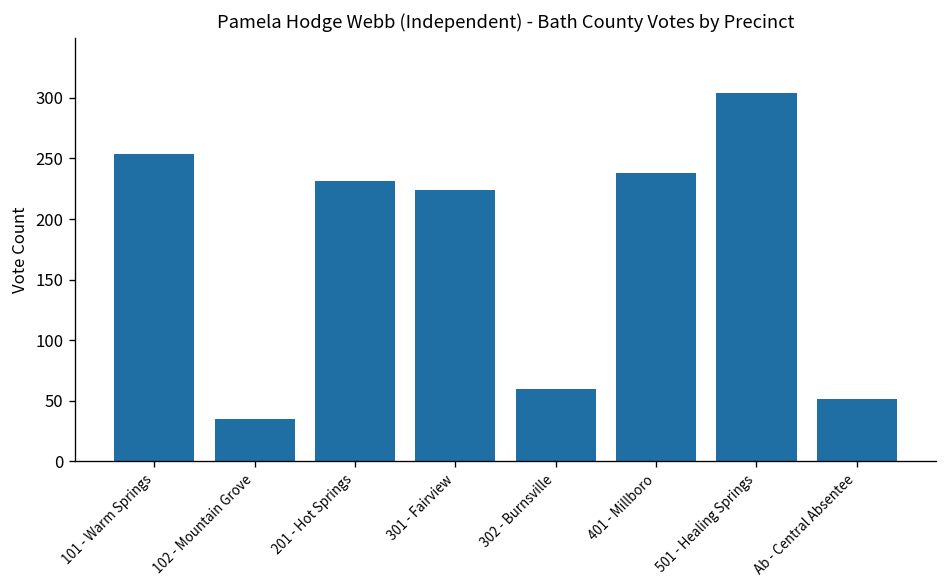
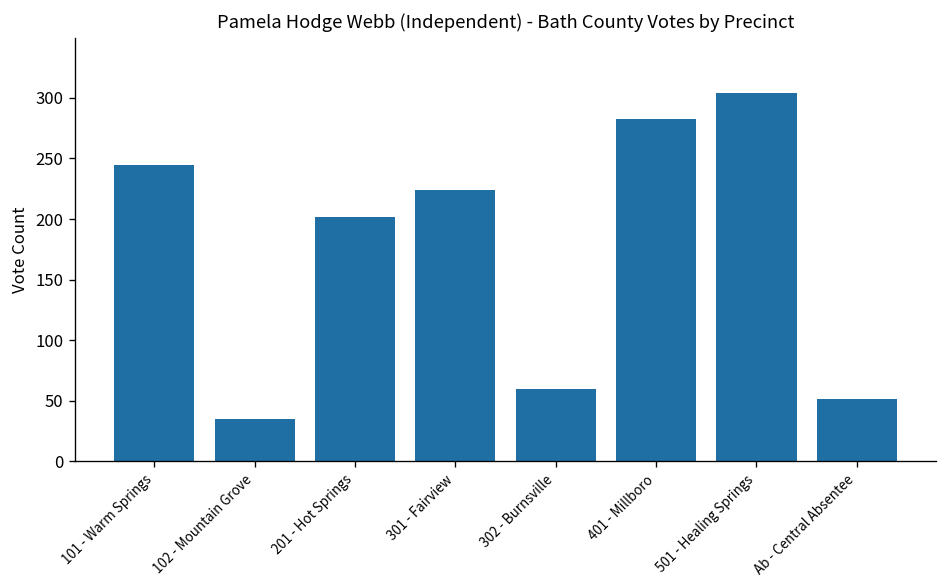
101 - Warm Springs: 254 -> 245
201 - Hot Springs: 231 -> 202
401 - Millboro: 238 -> 283
